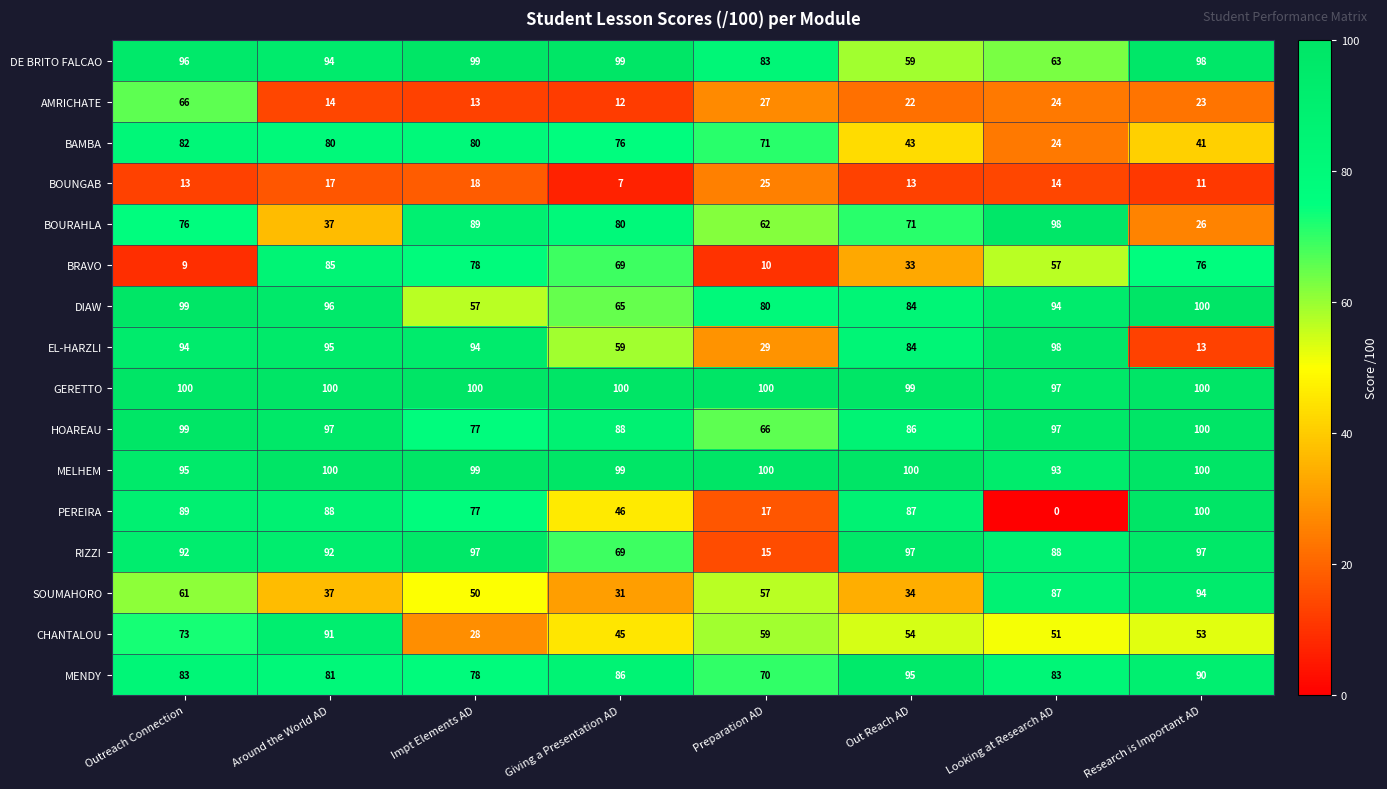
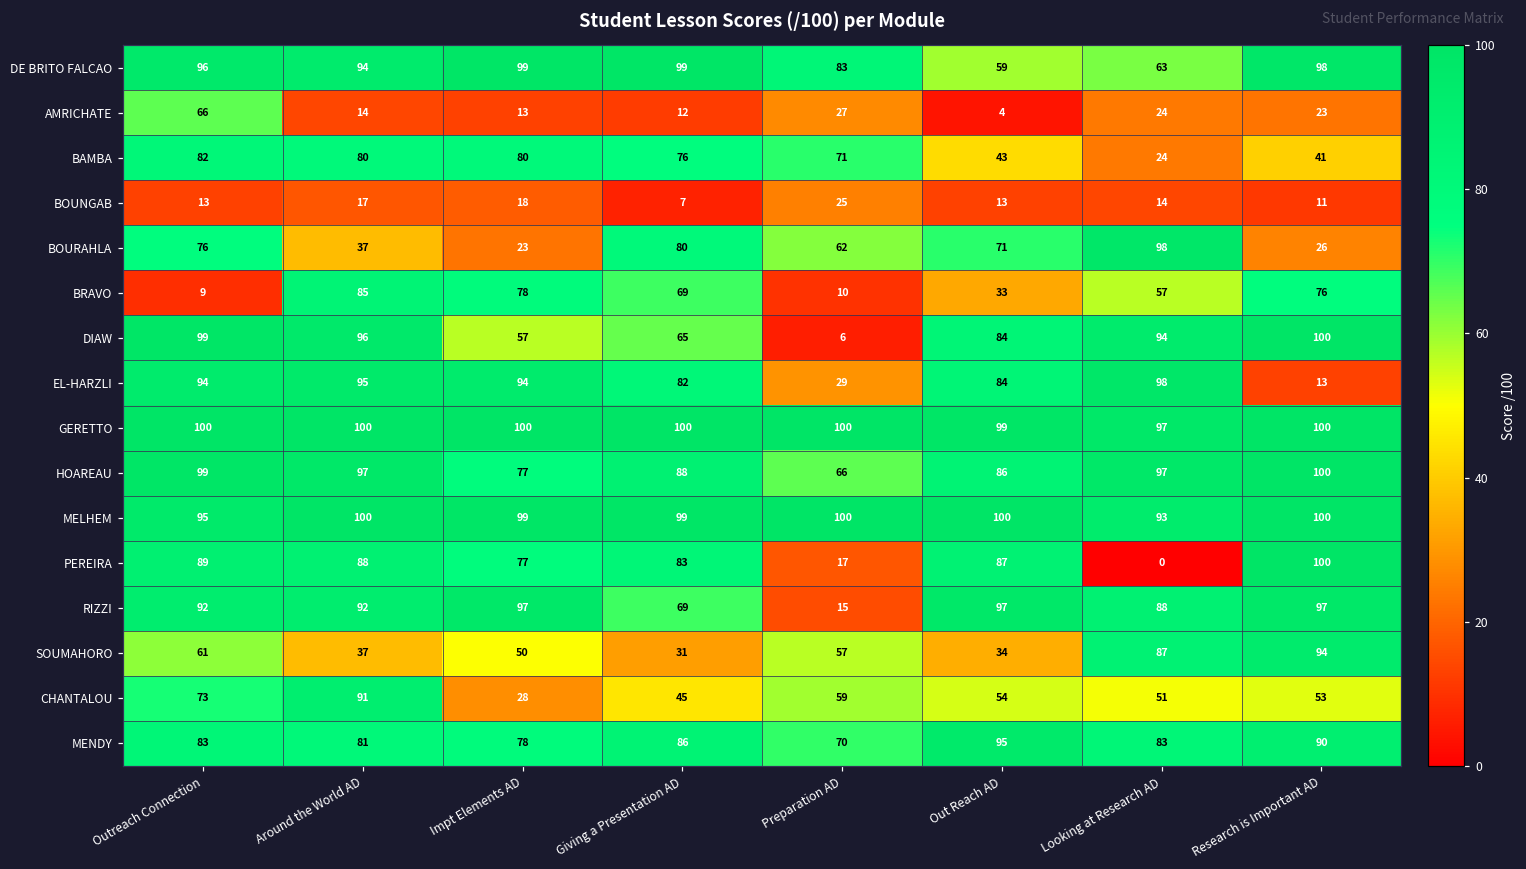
AMRICHATE, Out Reach AD: 22 -> 4
BOURAHLA, Impt Elements AD: 89 -> 23
DIAW, Preparation AD: 80 -> 6
EL-HARZLI, Giving a Presentation AD: 59 -> 82
PEREIRA, Giving a Presentation AD: 46 -> 83
